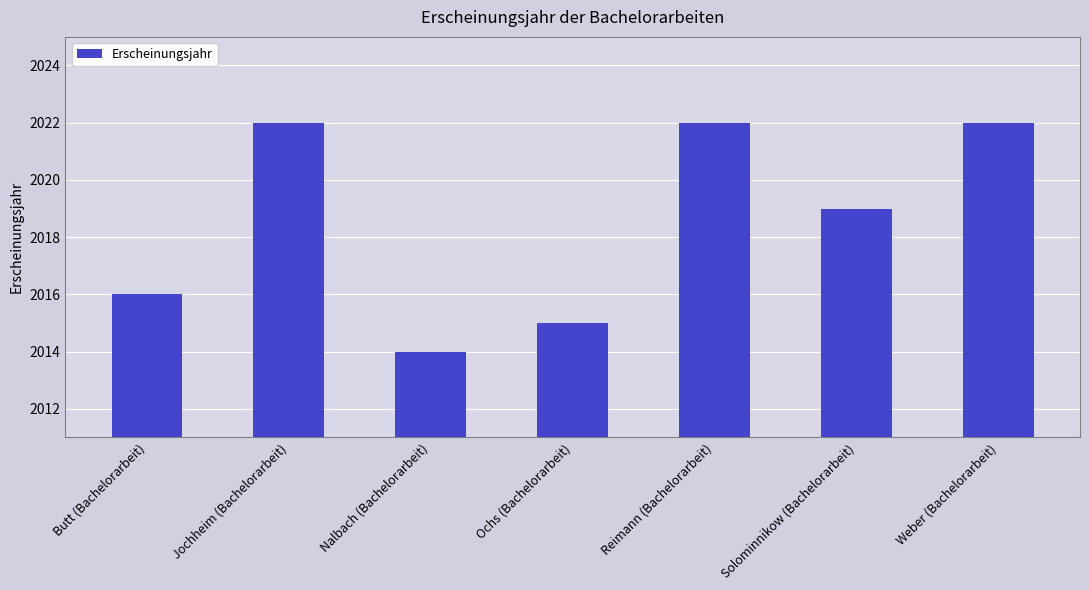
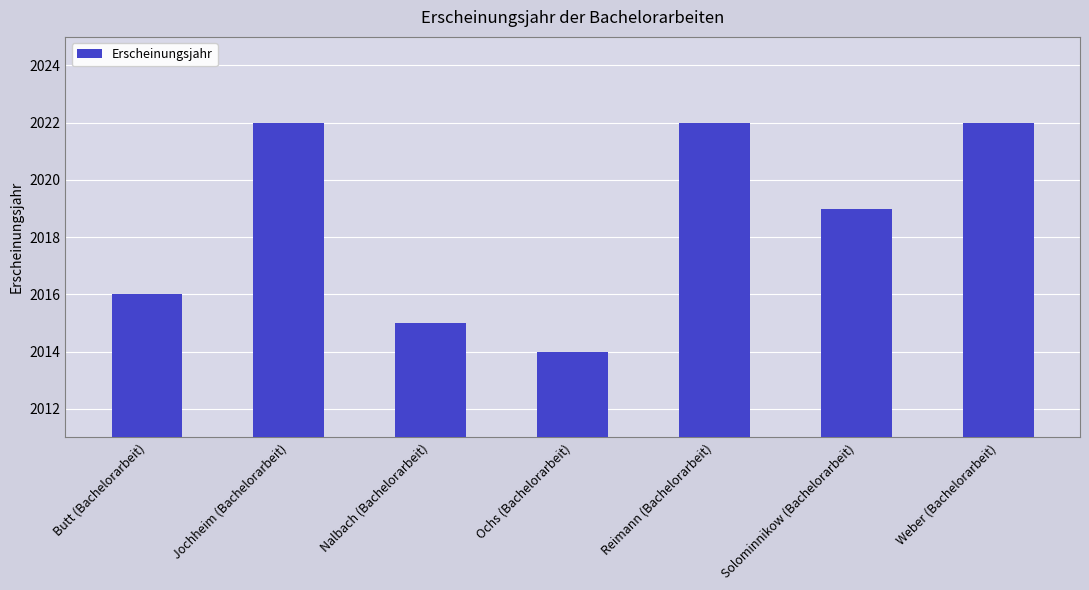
Nalbach (Bachelorarbeit): 2014 -> 2015
Ochs (Bachelorarbeit): 2015 -> 2014
